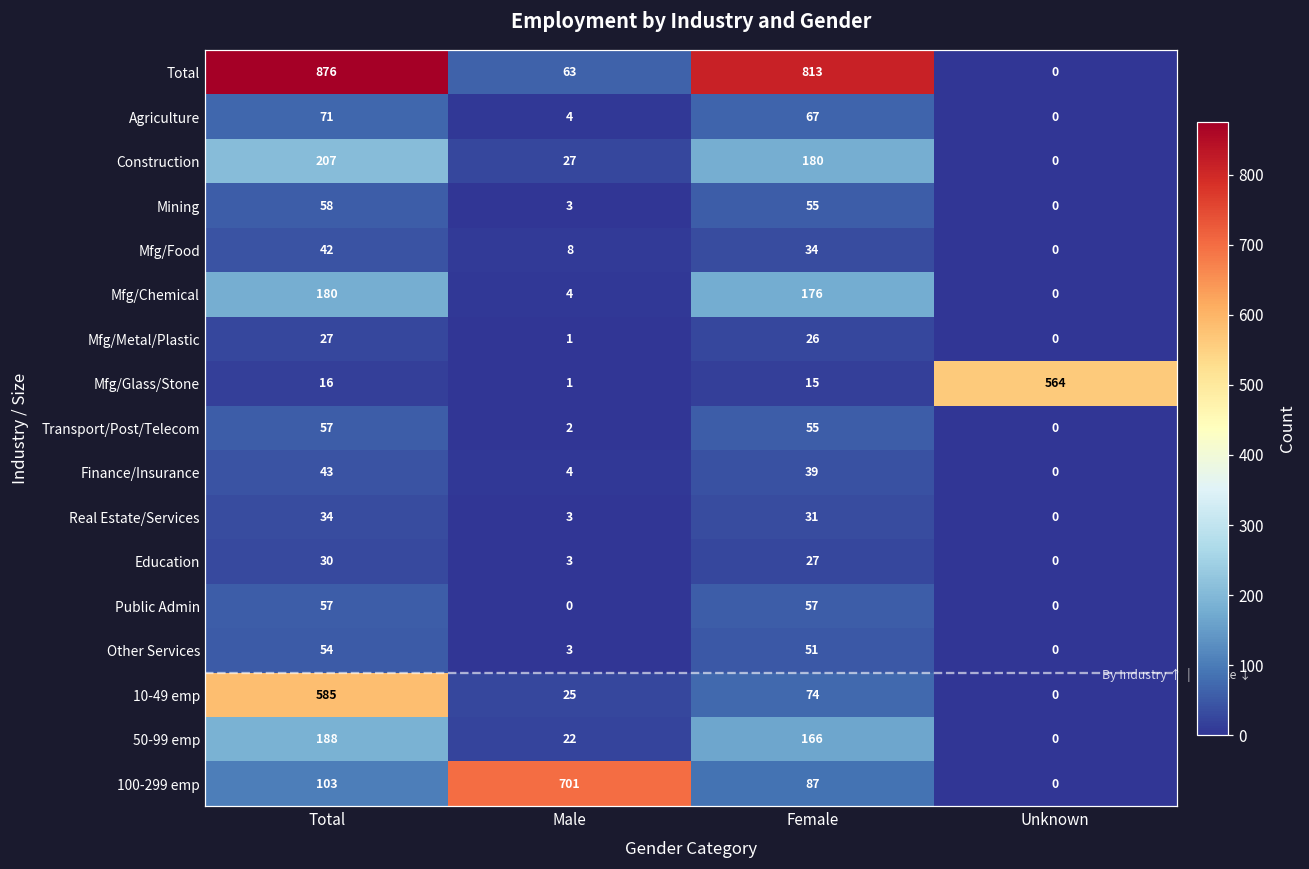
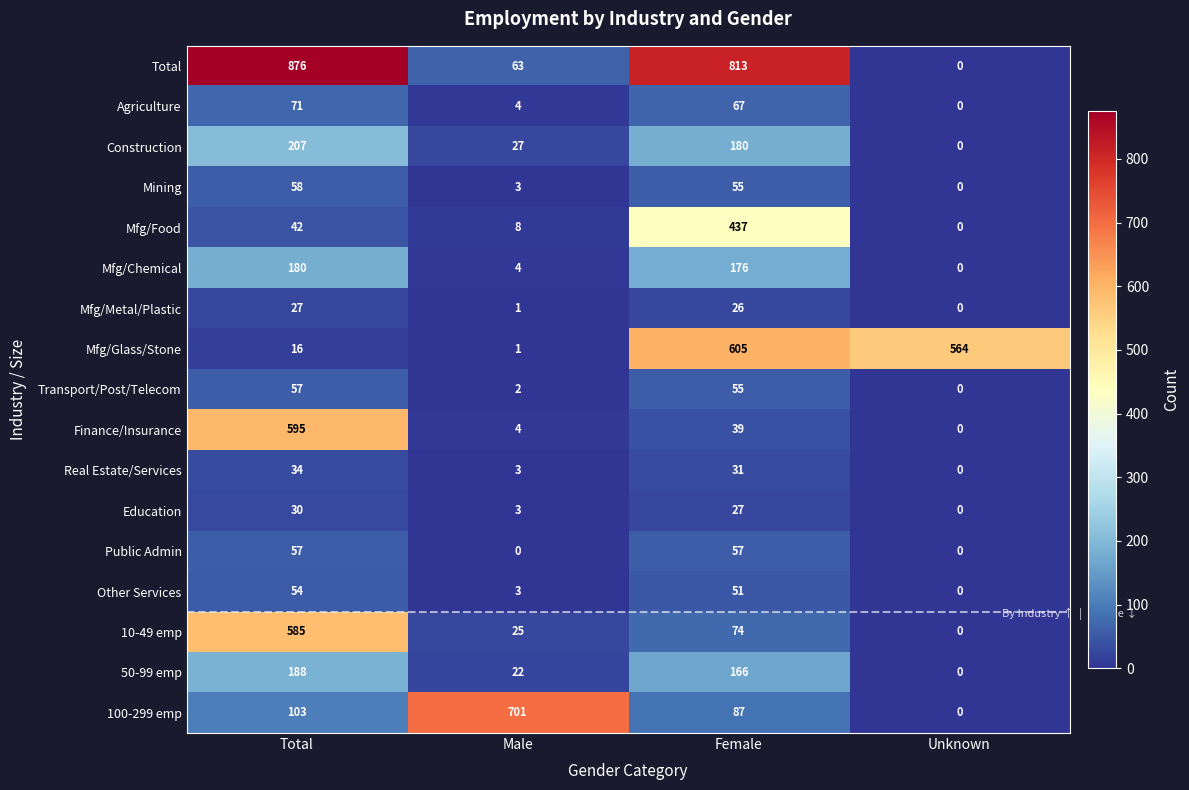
Mfg/Food, Female: 34 -> 437
Mfg/Glass/Stone, Female: 15 -> 605
Finance/Insurance, Total: 43 -> 595
